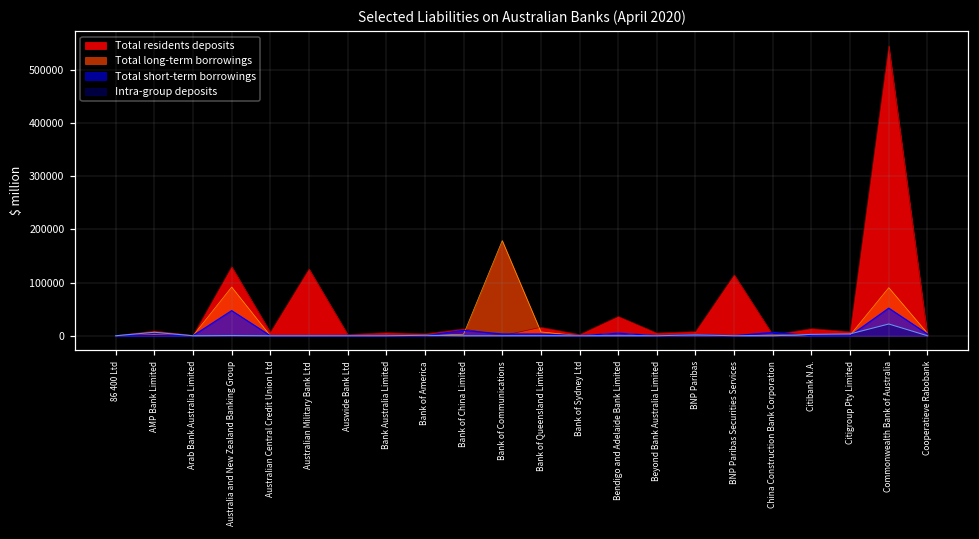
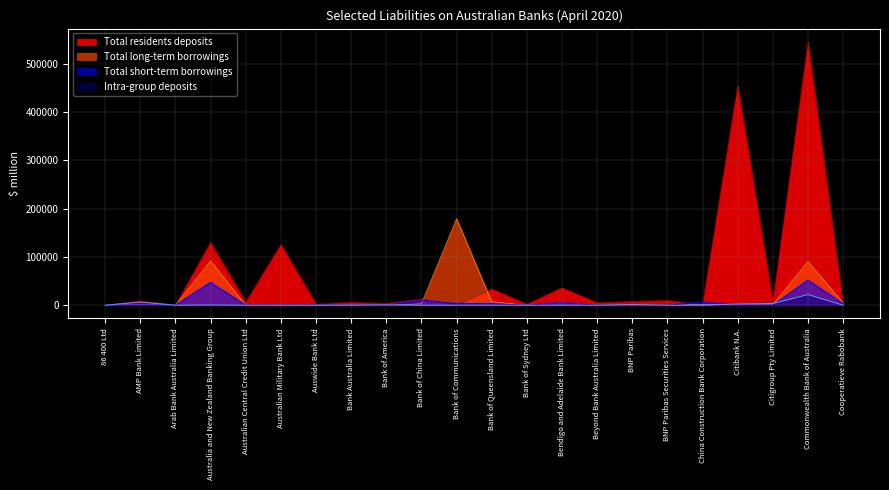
Total residents deposits, Bank of Queensland Limited: 20000 -> 30000
Total residents deposits, BNP Paribas Securities Services: 110000 -> 10000
Total residents deposits, Citibank N.A.: 10000 -> 450000
